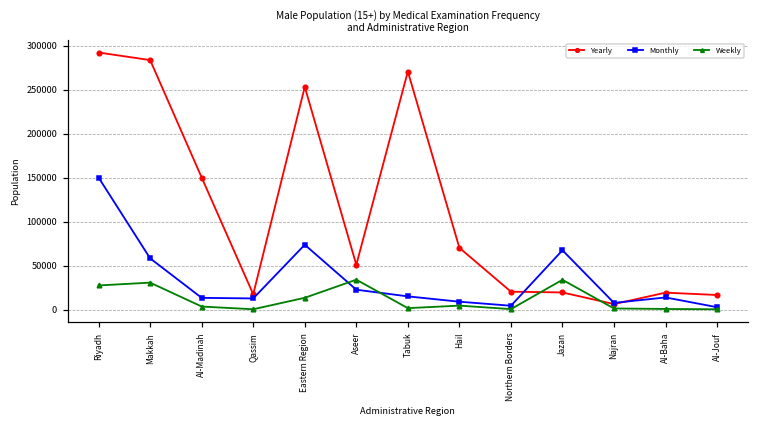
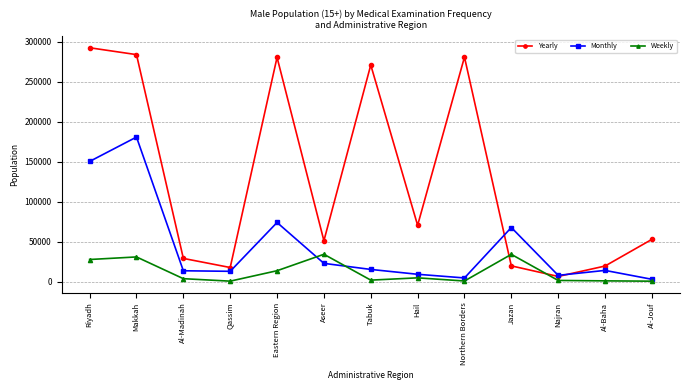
Monthly, Makkah: 60000 -> 180000
Yearly, Al-Madinah: 150000 -> 30000
Yearly, Eastern Region: 250000 -> 280000
Yearly, Northern Borders: 20000 -> 280000
Yearly, Al-Jouf: 20000 -> 50000
